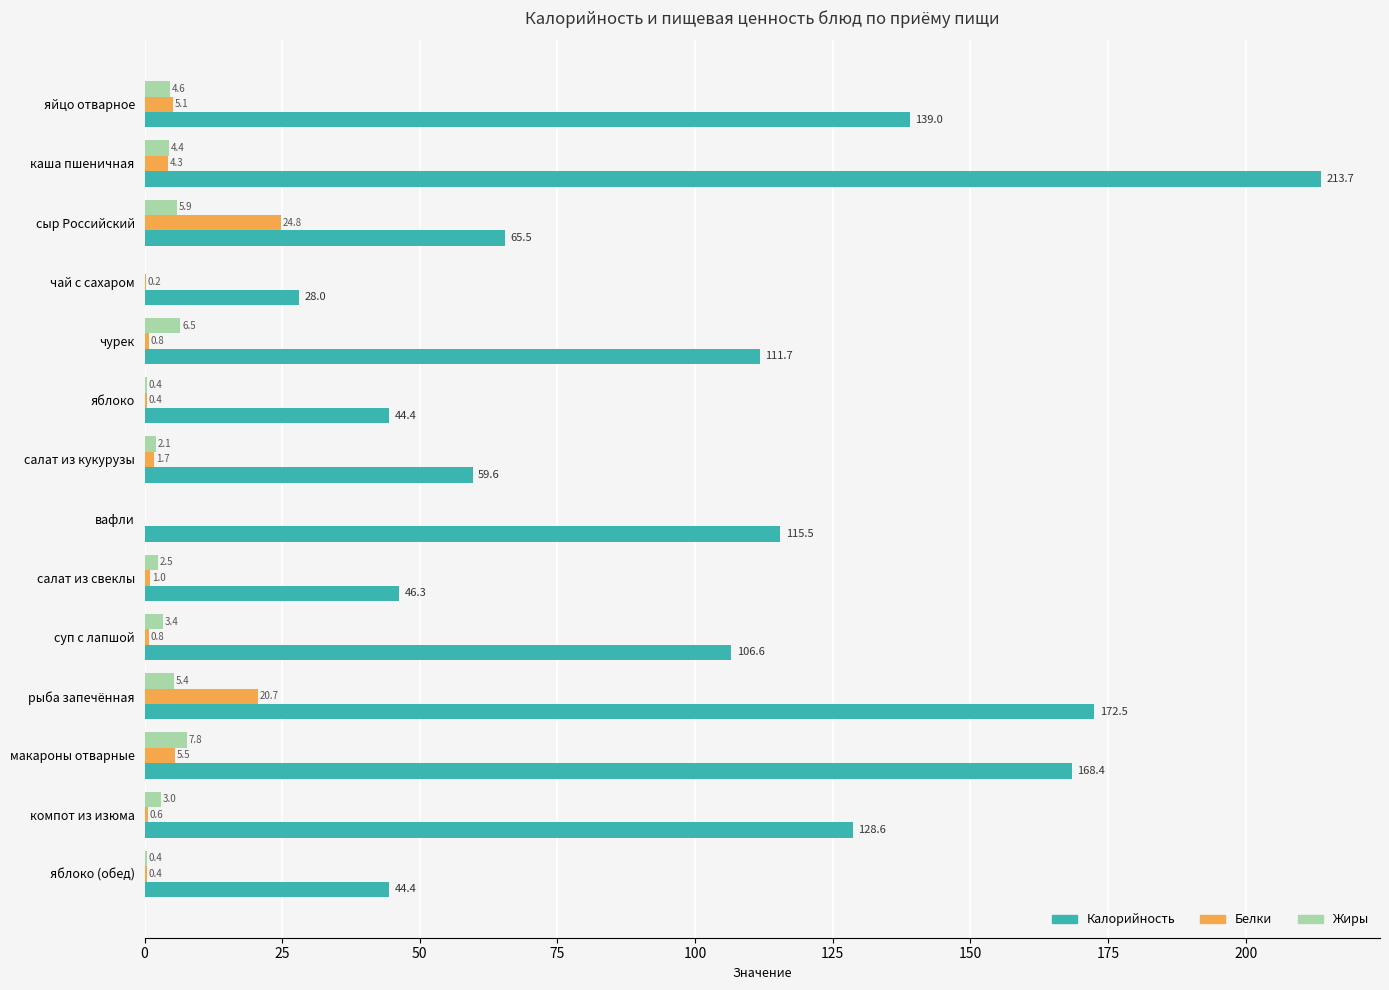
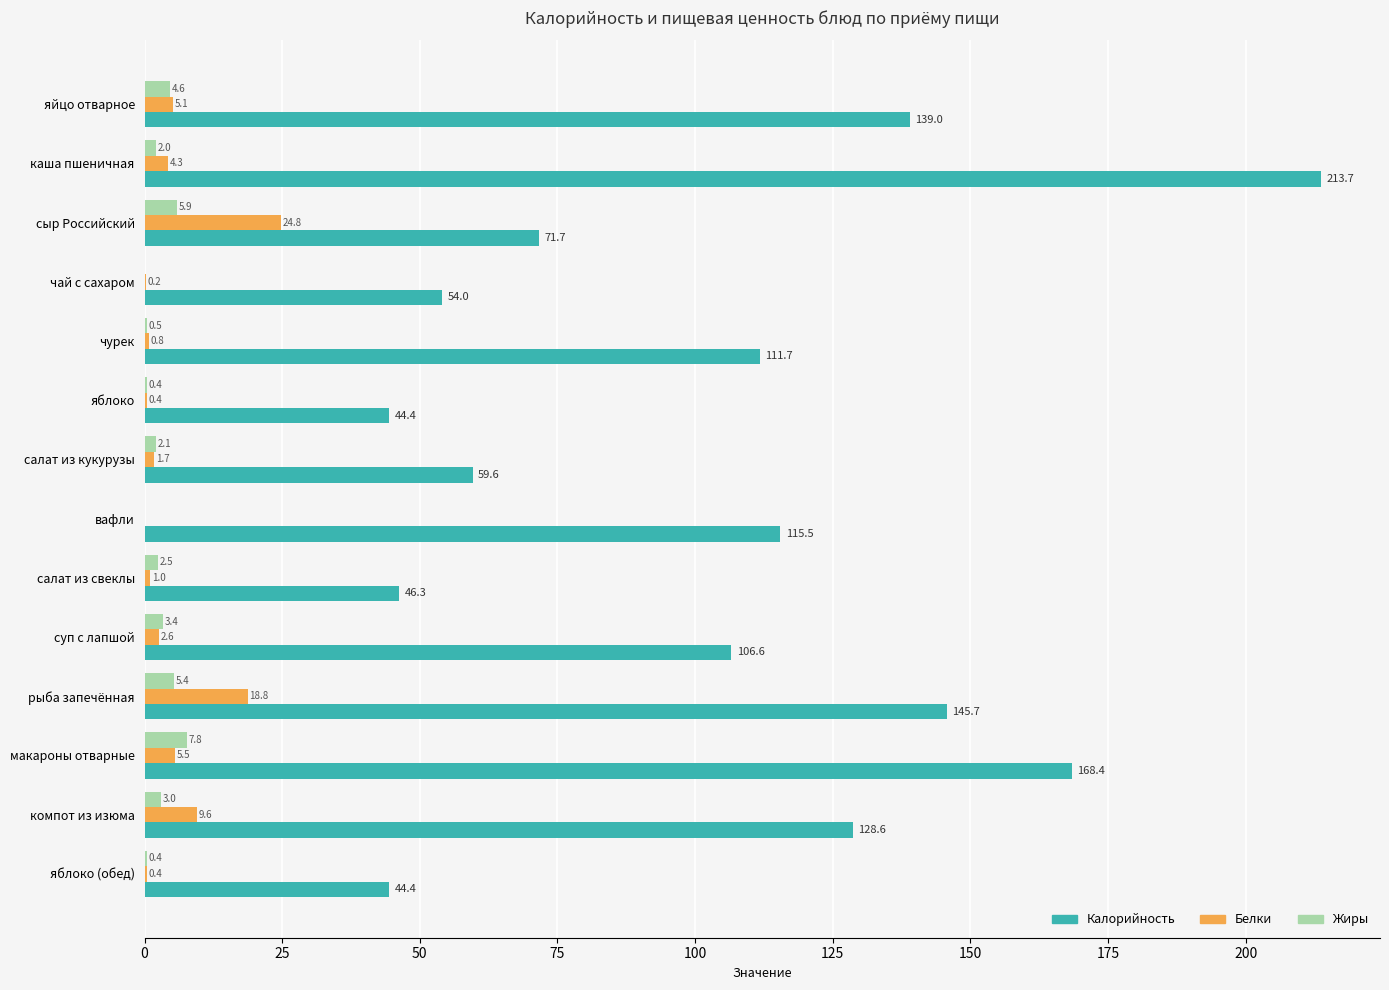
Жиры, каша пшеничная: 4.4 -> 2.0
Калорийность, сыр Российский: 65.5 -> 71.7
Калорийность, чай с сахаром: 28.0 -> 54.0
Жиры, чурек: 6.5 -> 0.5
Белки, суп с лапшой: 0.8 -> 2.6
Белки, рыба запечённая: 20.7 -> 18.8
Калорийность, рыба запечённая: 172.5 -> 145.7
Белки, компот из изюма: 0.6 -> 9.6
